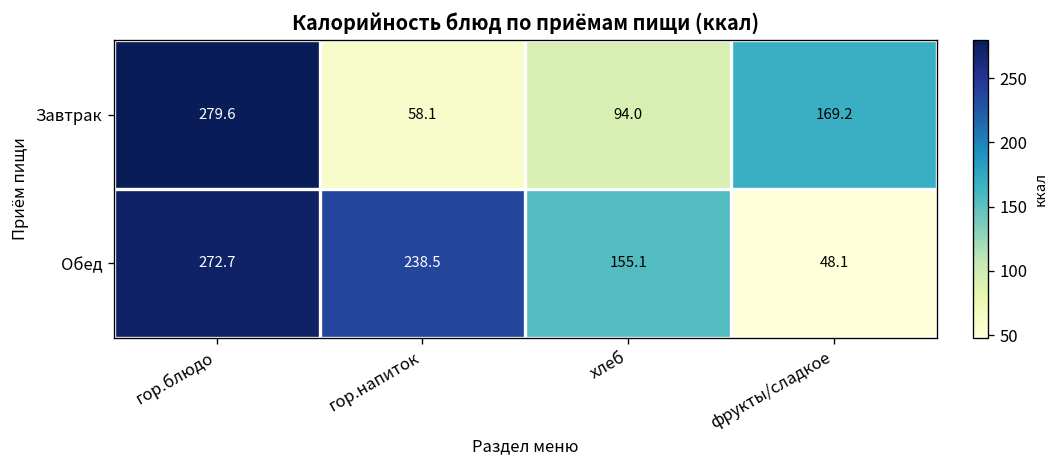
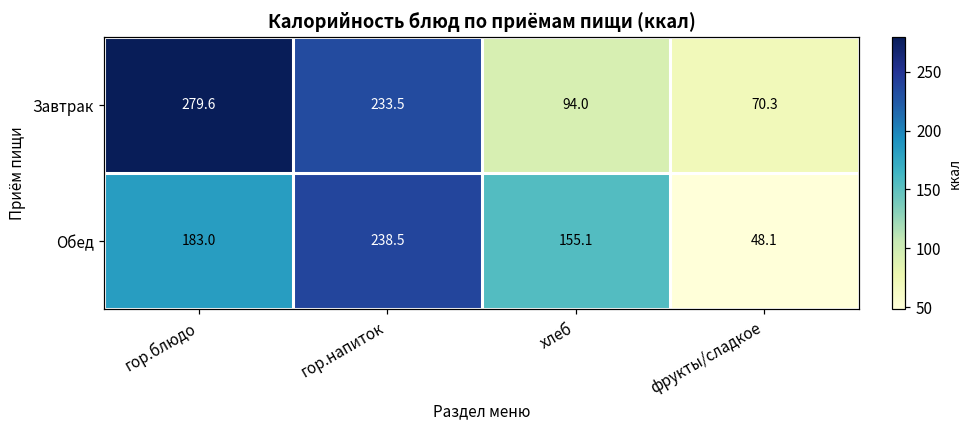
Завтрак, гор.напиток: 58.1 -> 233.5
Завтрак, фрукты/сладкое: 169.2 -> 70.3
Обед, гор.блюдо: 272.7 -> 183.0
